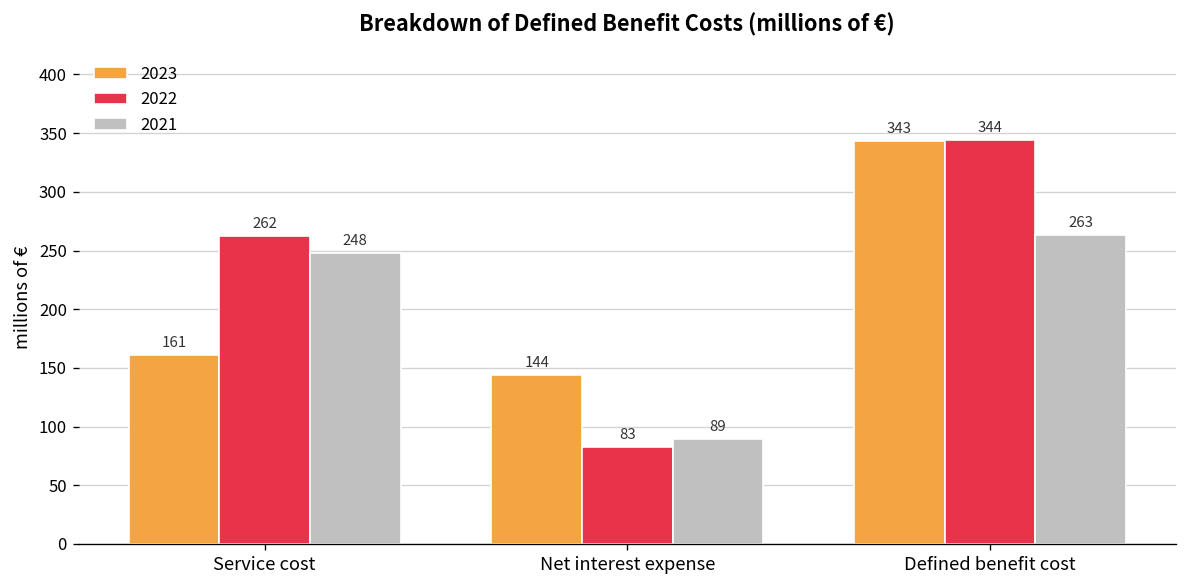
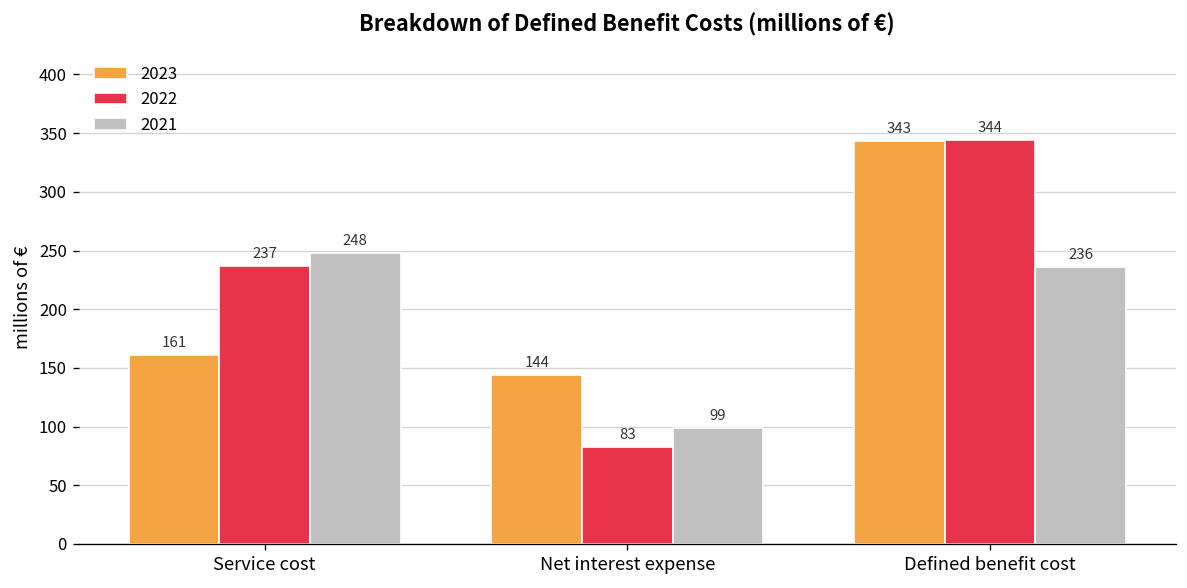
2022, Service cost: 262 -> 237
2021, Net interest expense: 89 -> 99
2021, Defined benefit cost: 263 -> 236
